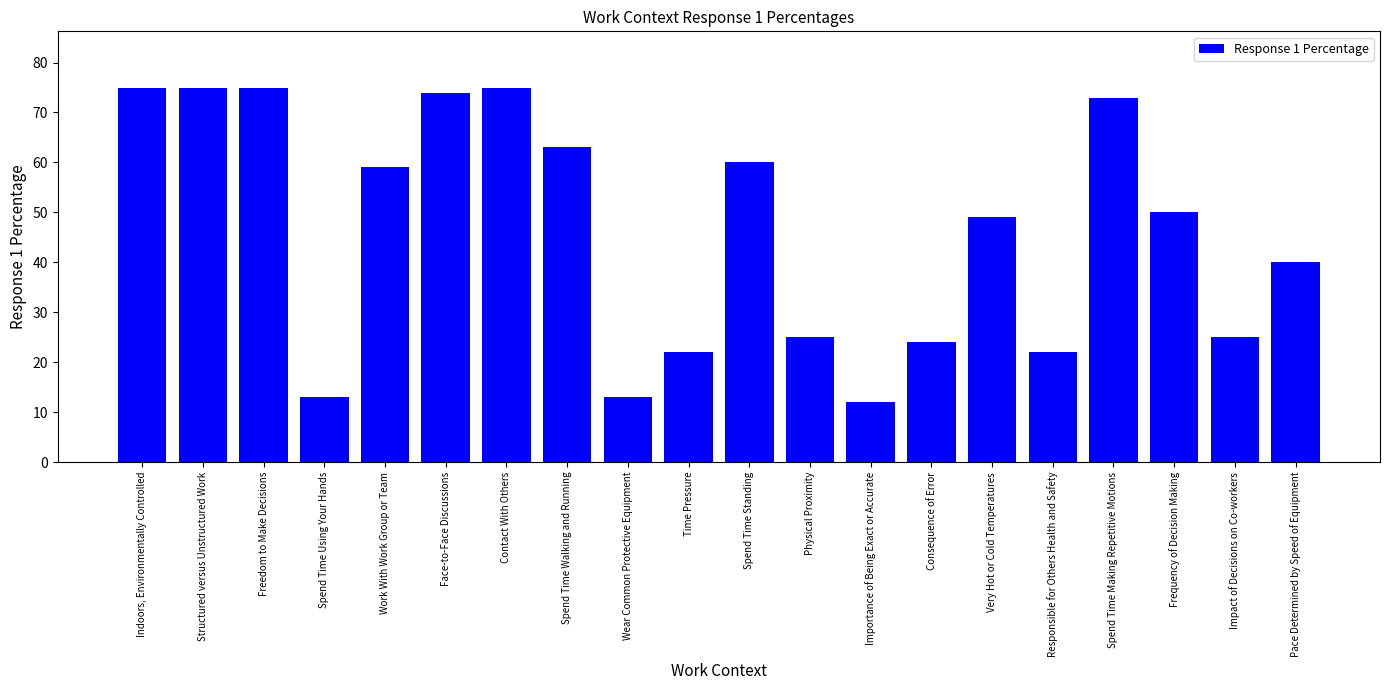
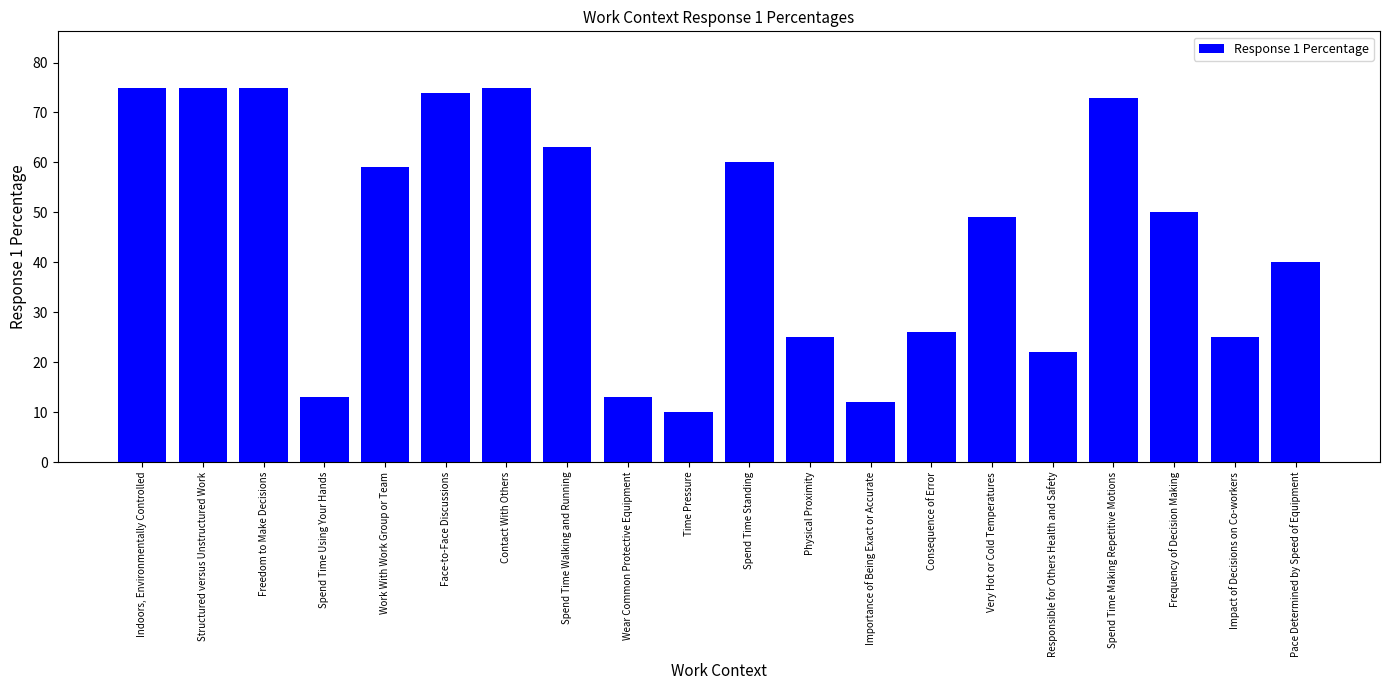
Time Pressure: 22 -> 10
Consequence of Error: 24 -> 26
